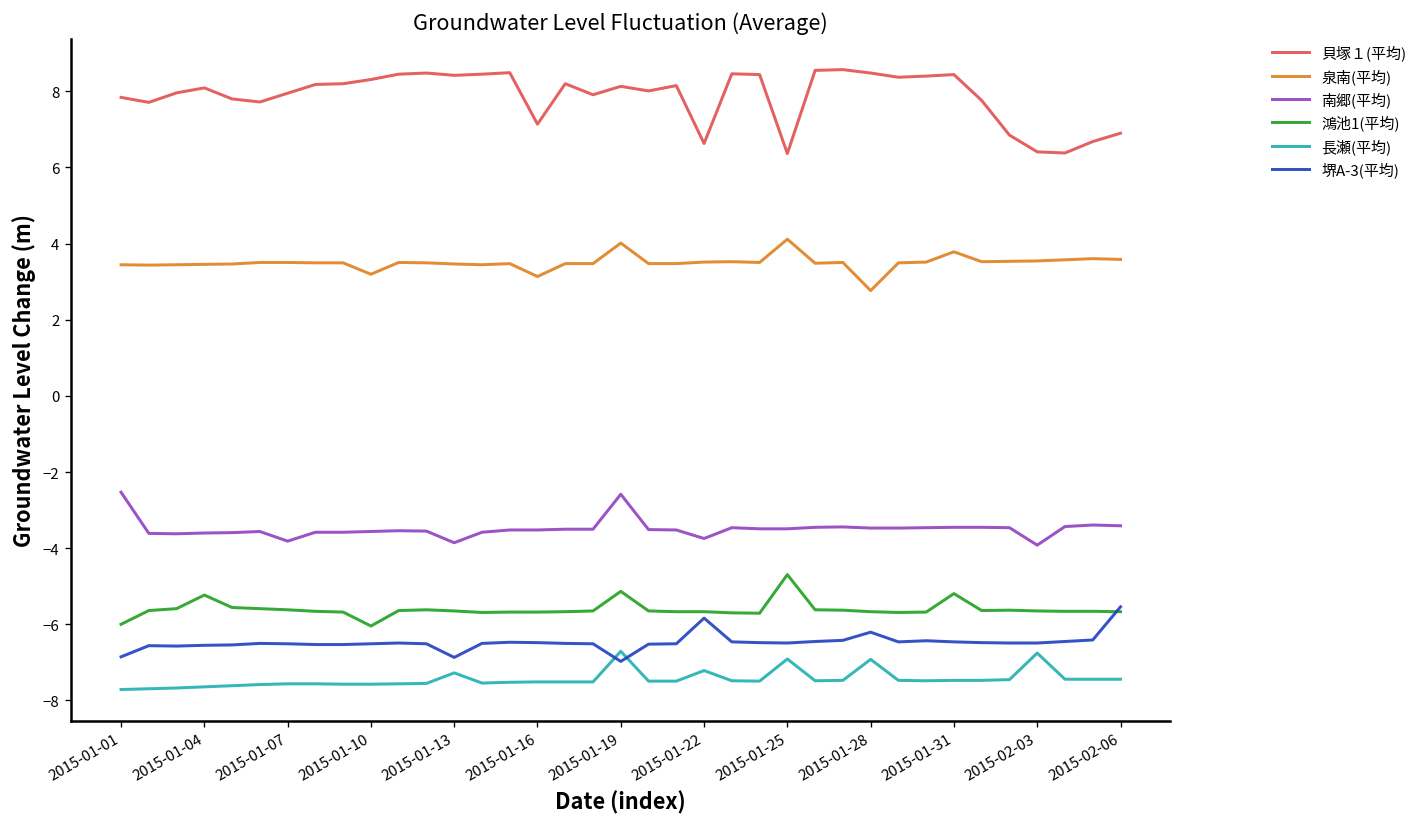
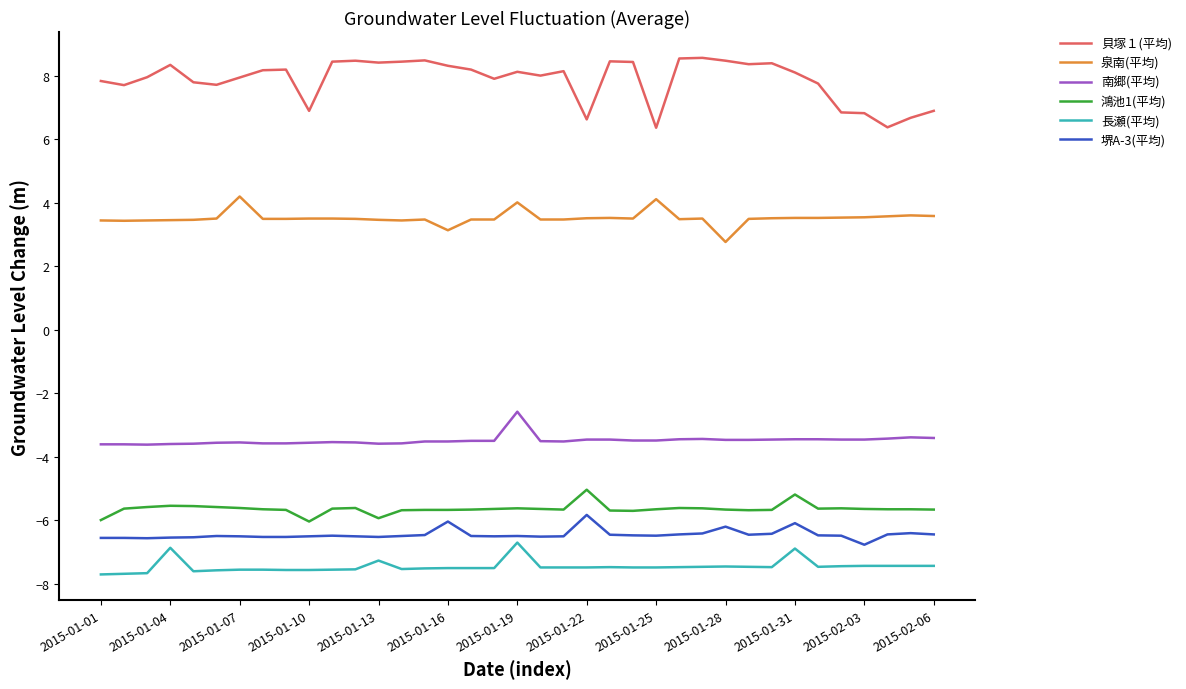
南郷(平均), 2015-01-01: -2.5 -> -3.6
堺A-3(平均), 2015-01-01: -6.9 -> -6.6
貝塚１(平均), 2015-01-04: 8.1 -> 8.3
鴻池1(平均), 2015-01-04: -5.2 -> -5.5
長瀬(平均), 2015-01-04: -7.6 -> -6.9
泉南(平均), 2015-01-07: 3.5 -> 4.2
南郷(平均), 2015-01-07: -3.8 -> -3.6
貝塚１(平均), 2015-01-10: 8.3 -> 6.9
泉南(平均), 2015-01-10: 3.2 -> 3.5
南郷(平均), 2015-01-13: -3.9 -> -3.6
鴻池1(平均), 2015-01-13: -5.6 -> -5.9
堺A-3(平均), 2015-01-13: -6.9 -> -6.5
貝塚１(平均), 2015-01-16: 7.1 -> 8.3
堺A-3(平均), 2015-01-16: -6.5 -> -6.0
鴻池1(平均), 2015-01-19: -5.1 -> -5.6
堺A-3(平均), 2015-01-19: -7.0 -> -6.5
南郷(平均), 2015-01-22: -3.7 -> -3.5
鴻池1(平均), 2015-01-22: -5.7 -> -5.0
長瀬(平均), 2015-01-22: -7.2 -> -7.5
鴻池1(平均), 2015-01-25: -4.7 -> -5.7
長瀬(平均), 2015-01-25: -6.9 -> -7.5
長瀬(平均), 2015-01-28: -6.9 -> -7.5
貝塚１(平均), 2015-01-31: 8.4 -> 8.1
泉南(平均), 2015-01-31: 3.8 -> 3.5
長瀬(平均), 2015-01-31: -7.5 -> -6.9
堺A-3(平均), 2015-01-31: -6.5 -> -6.1
貝塚１(平均), 2015-02-03: 6.4 -> 6.8
南郷(平均), 2015-02-03: -3.9 -> -3.5
長瀬(平均), 2015-02-03: -6.8 -> -7.4
堺A-3(平均), 2015-02-03: -6.5 -> -6.8
堺A-3(平均), 2015-02-06: -5.5 -> -6.5
